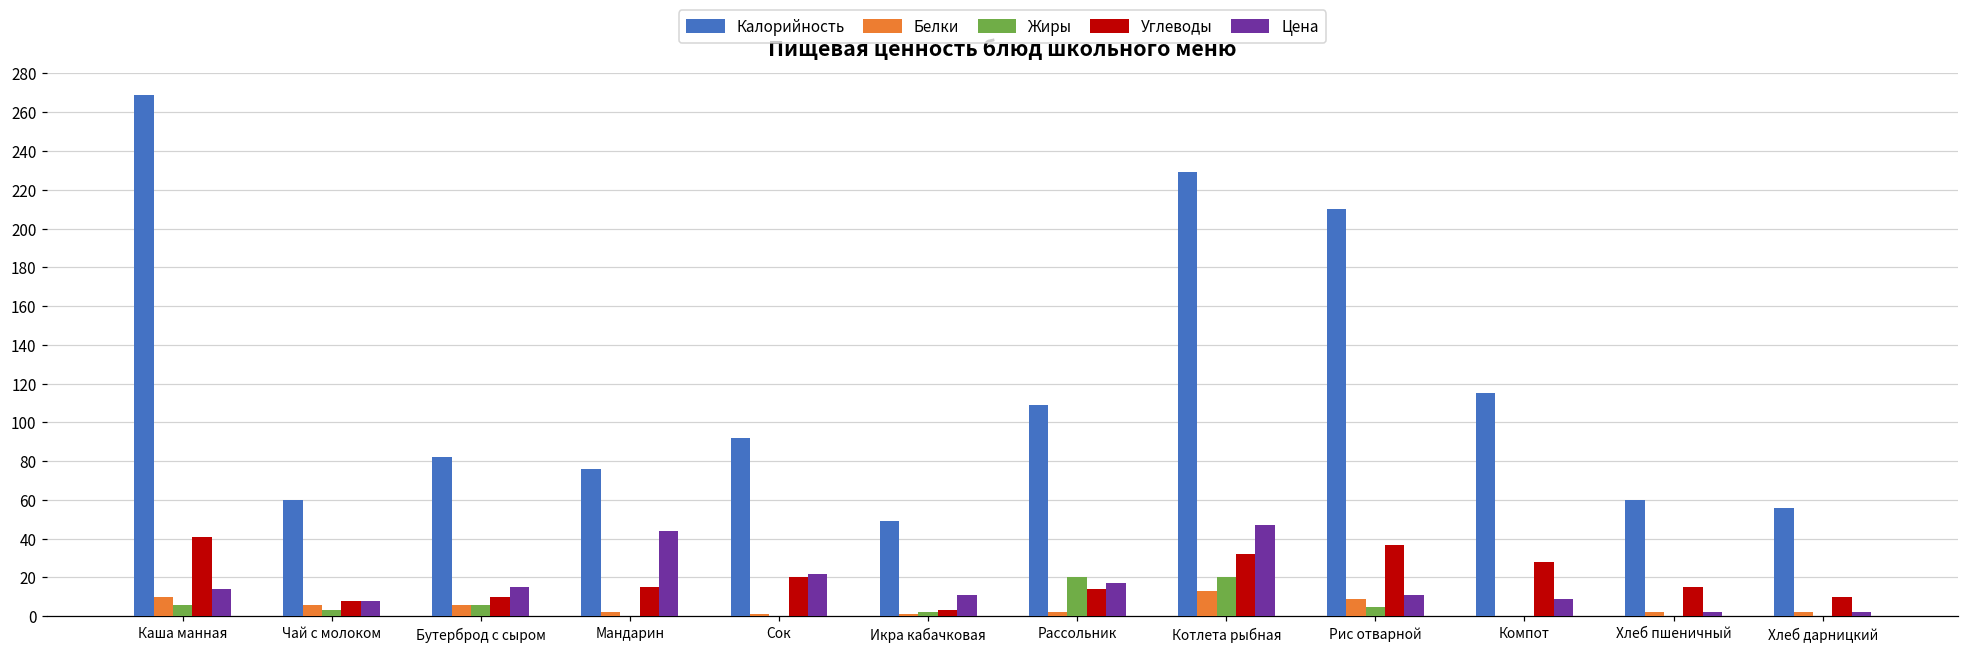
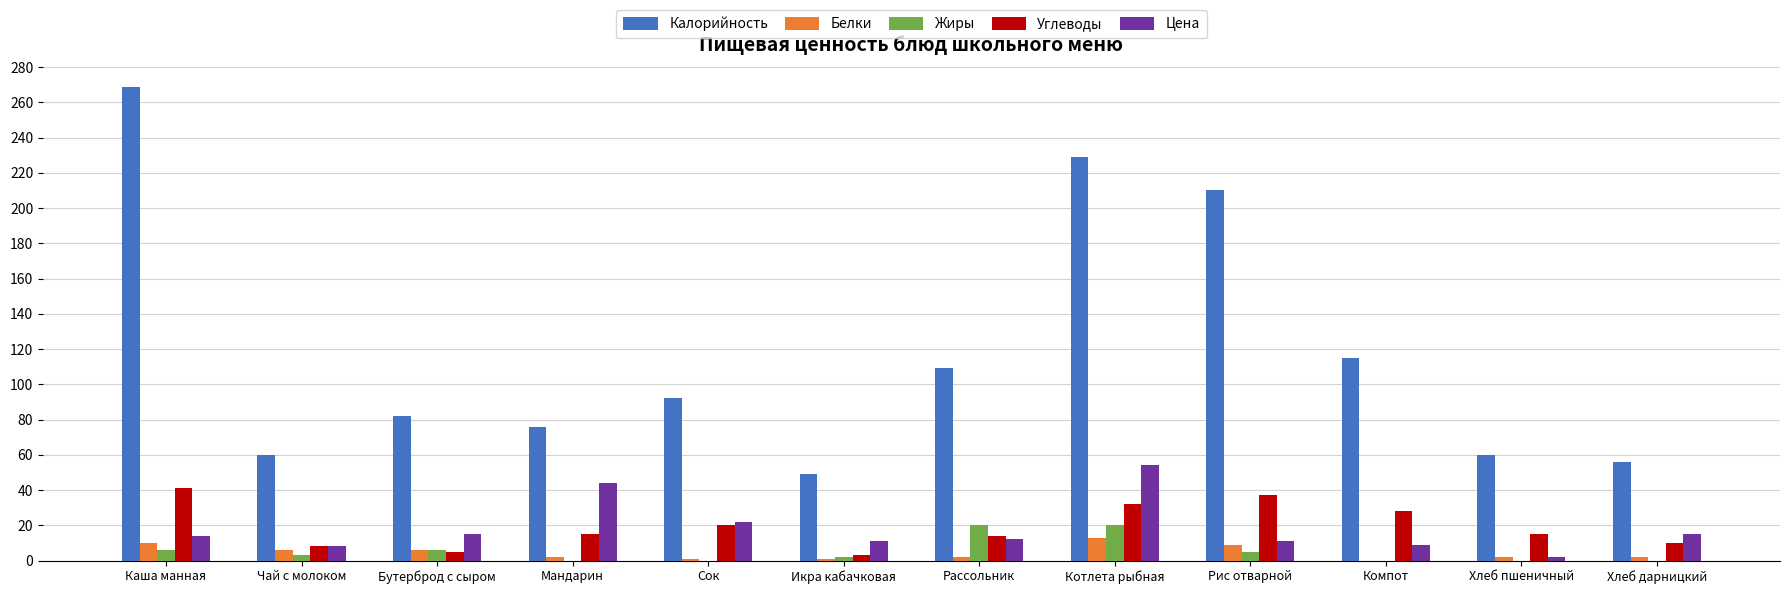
Углеводы, Бутерброд с сыром: 10 -> 5
Цена, Рассольник: 17 -> 12
Цена, Котлета рыбная: 47 -> 54
Цена, Хлеб дарницкий: 2 -> 15
